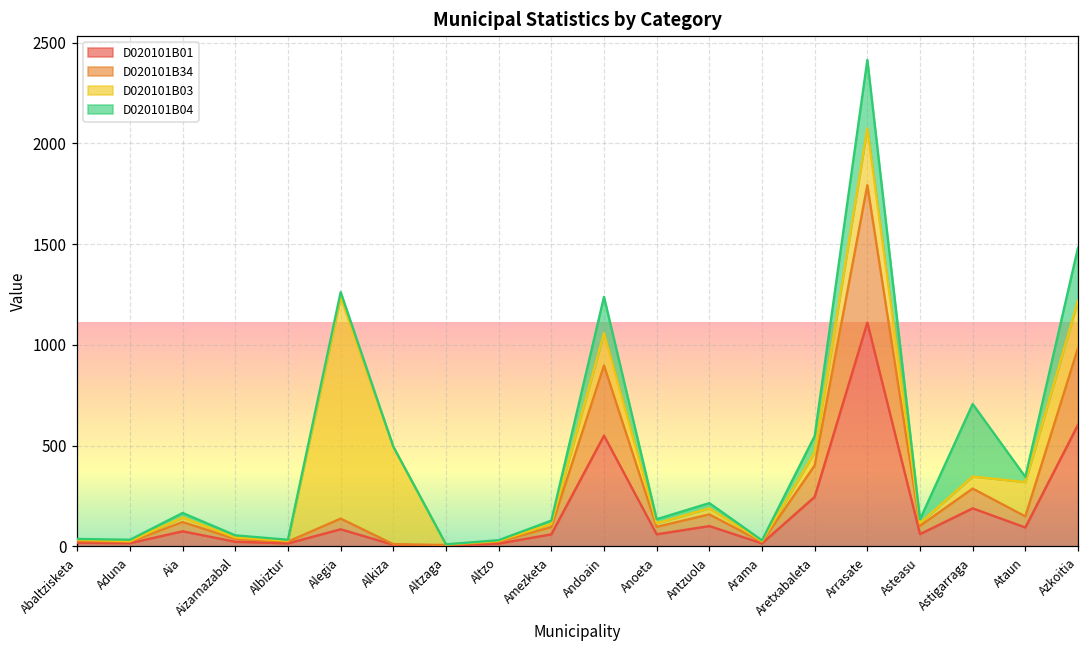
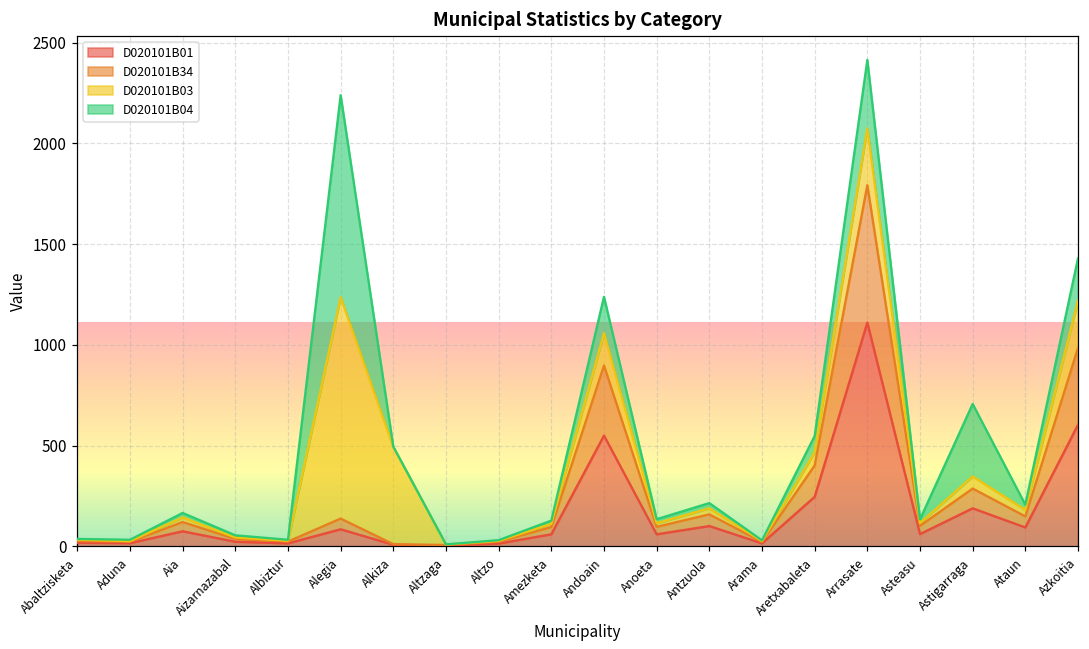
D020101B04, Alegia: 30 -> 1000
D020101B03, Ataun: 170 -> 30
D020101B04, Azkoitia: 260 -> 210
